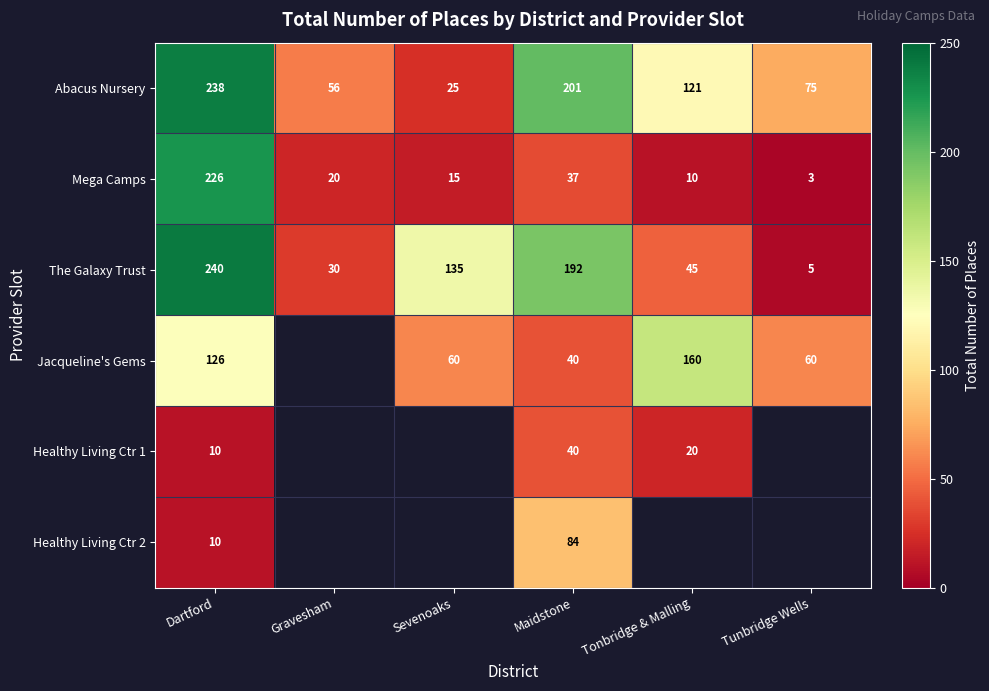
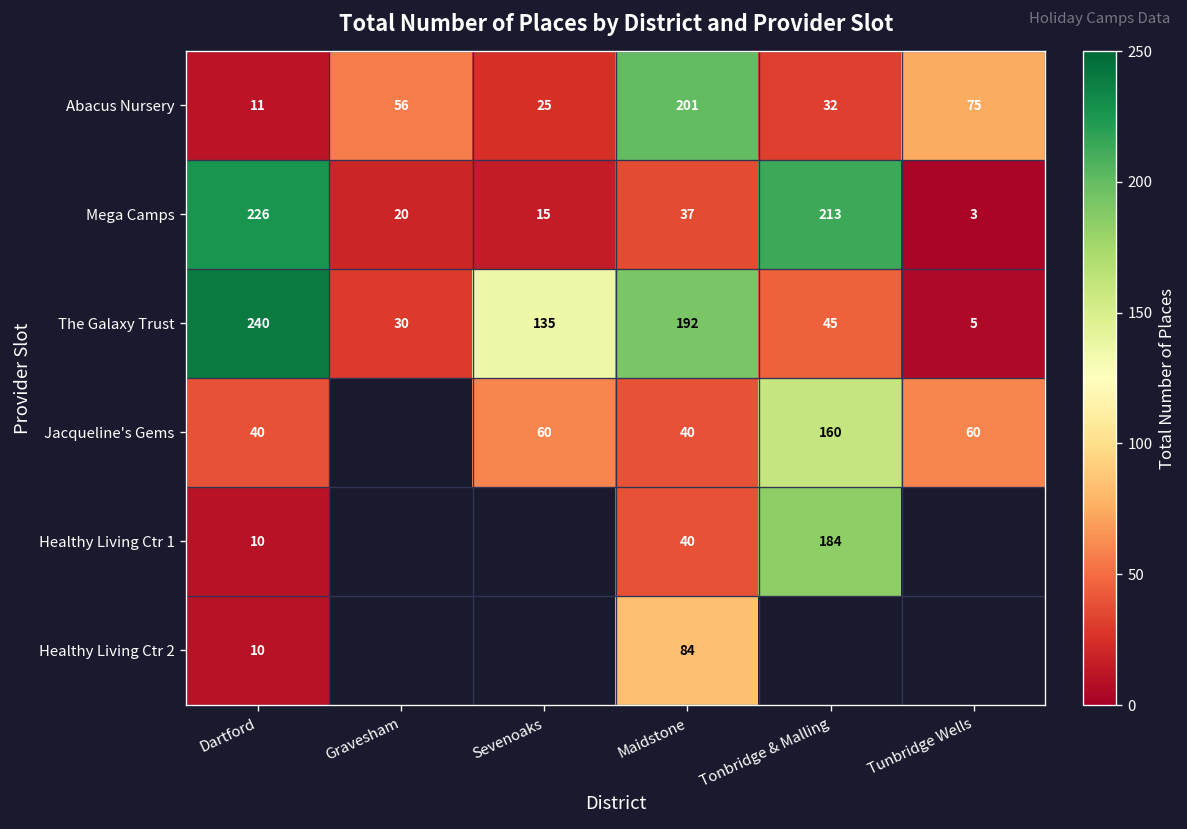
Abacus Nursery, Dartford: 238 -> 11
Abacus Nursery, Tonbridge & Malling: 121 -> 32
Mega Camps, Tonbridge & Malling: 10 -> 213
Jacqueline's Gems, Dartford: 126 -> 40
Healthy Living Ctr 1, Tonbridge & Malling: 20 -> 184
